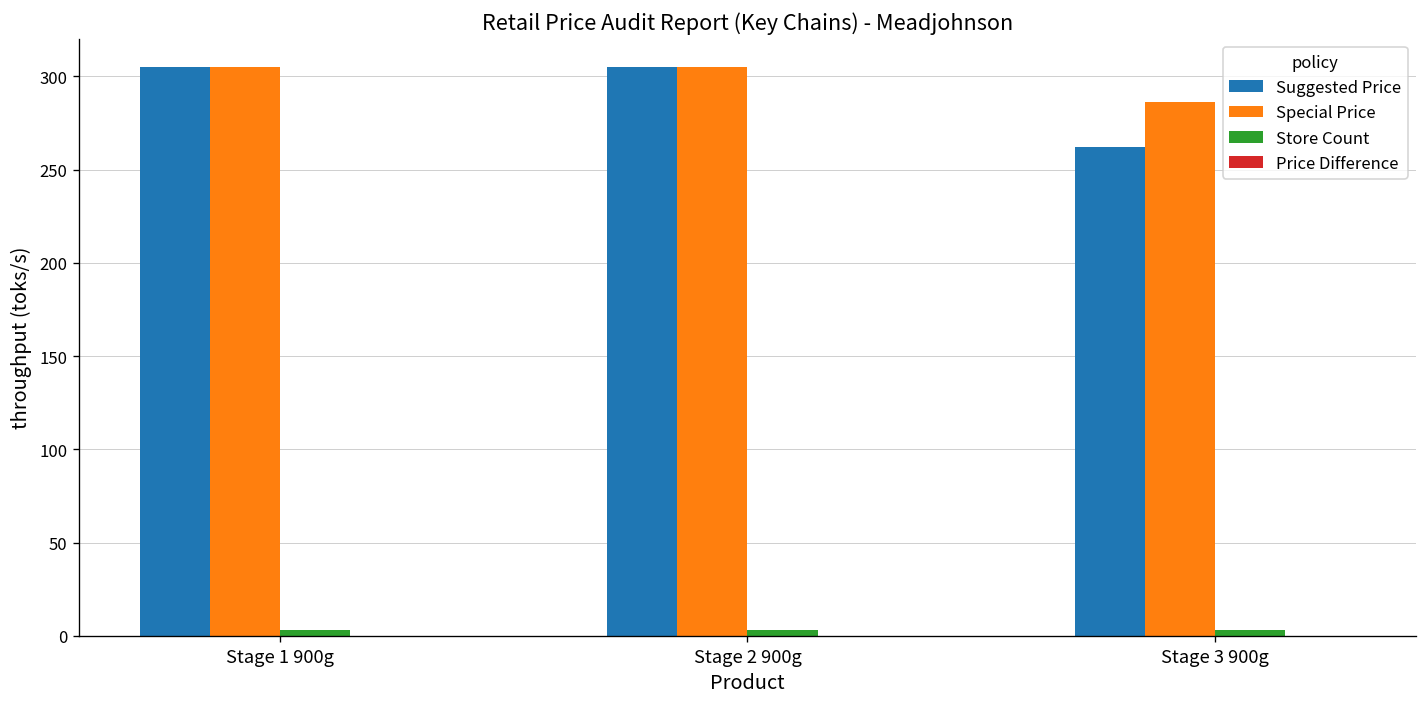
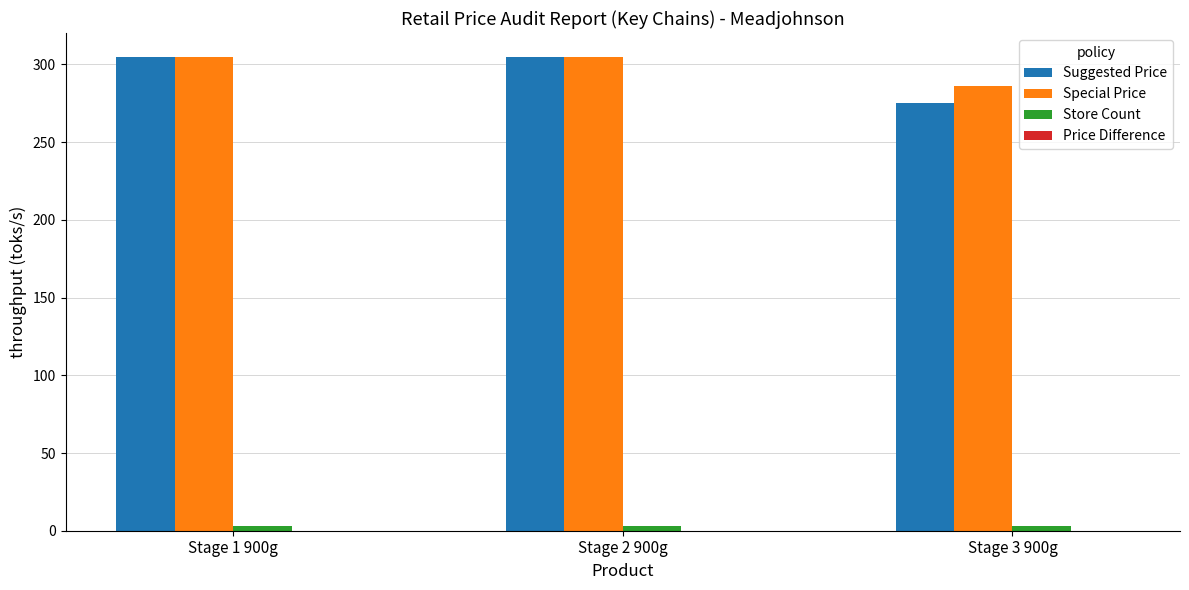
Suggested Price, Stage 3 900g: 262 -> 275
